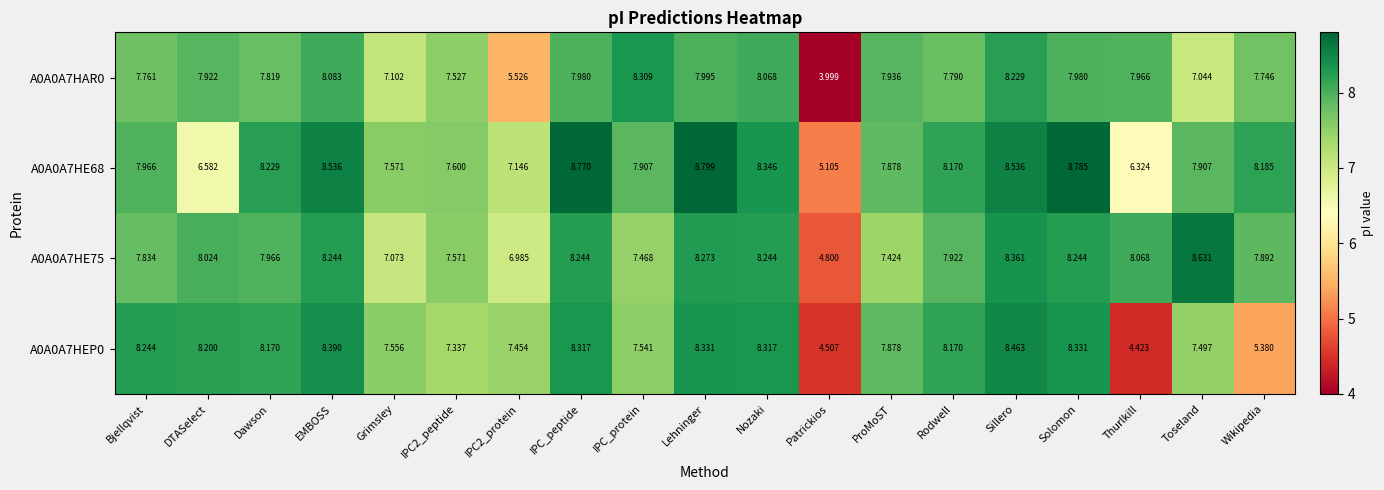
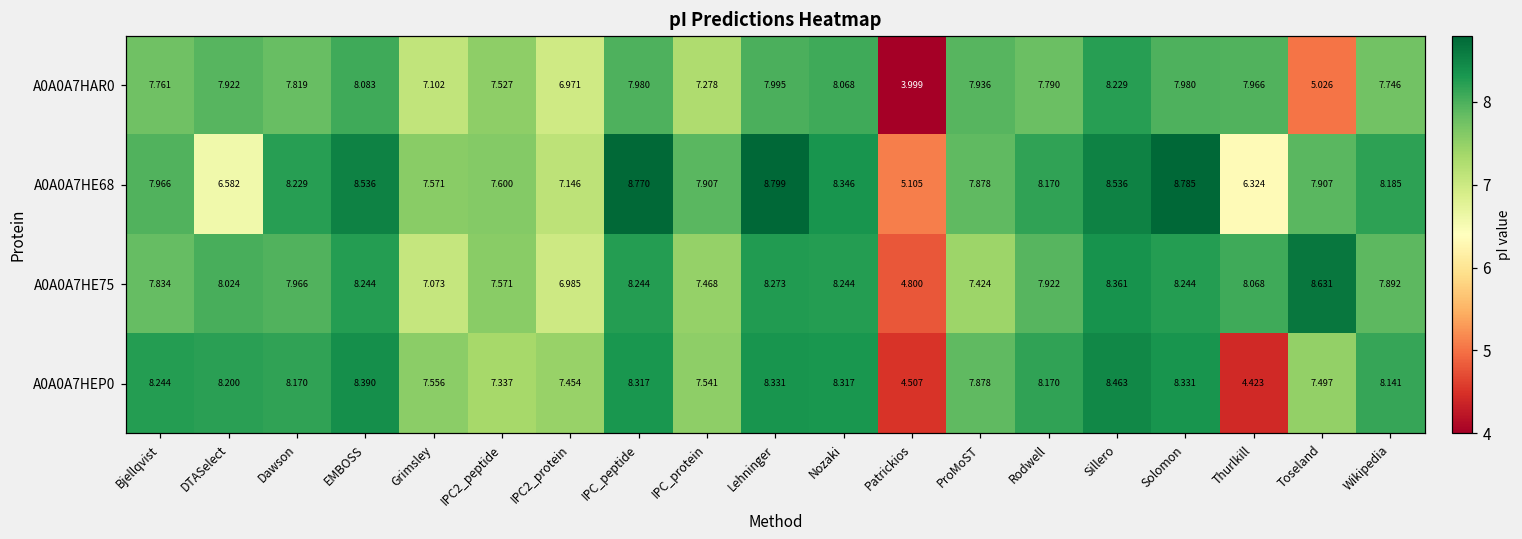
A0A0A7HAR0, IPC2_protein: 5.526 -> 6.971
A0A0A7HAR0, IPC_protein: 8.309 -> 7.278
A0A0A7HAR0, Toseland: 7.044 -> 5.026
A0A0A7HEP0, Wikipedia: 5.380 -> 8.141
